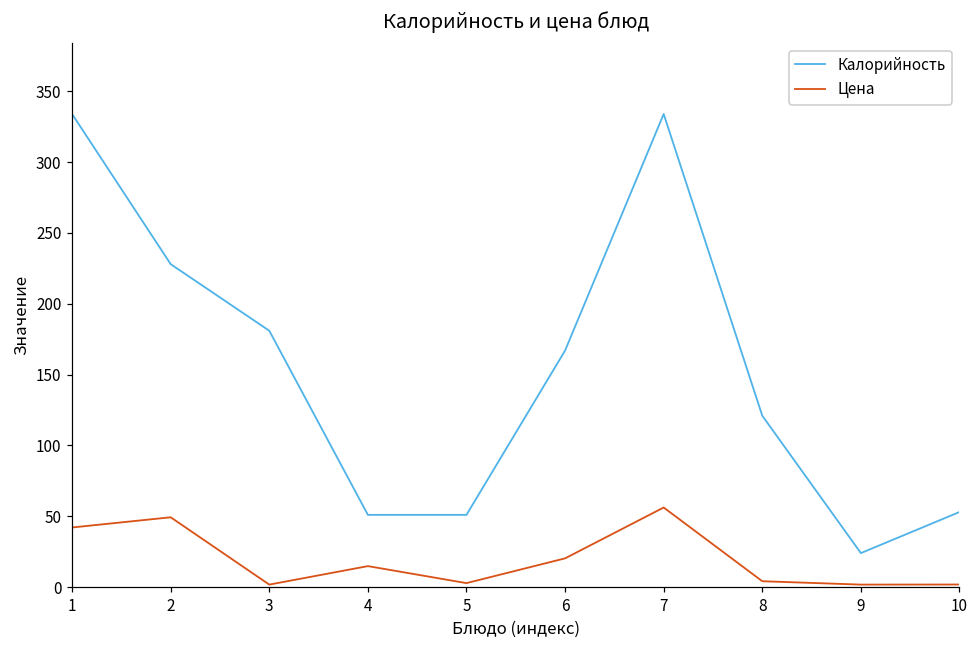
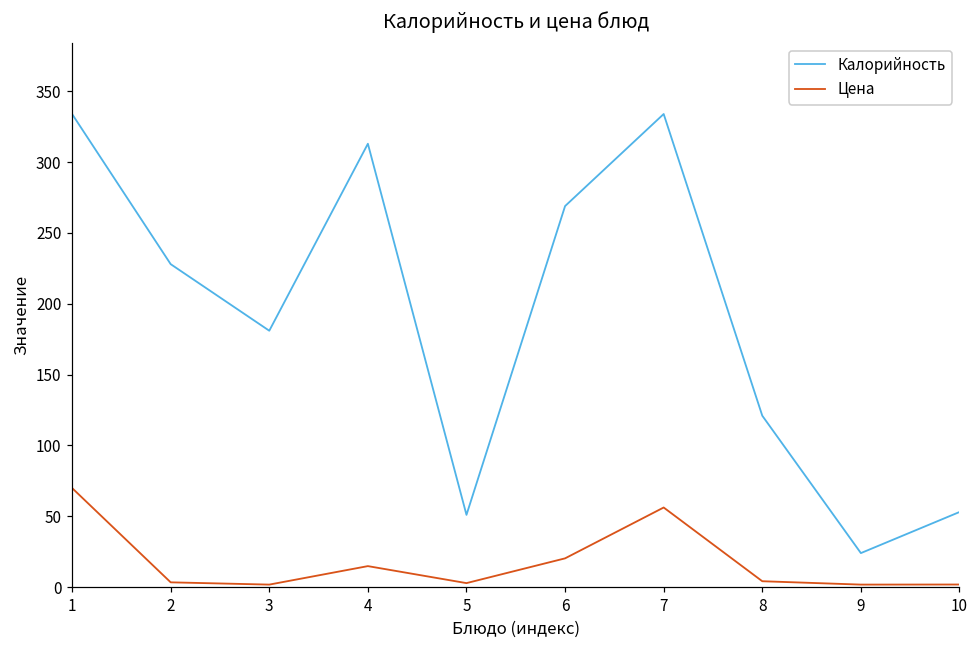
Цена, 1: 42 -> 70
Цена, 2: 49 -> 3
Калорийность, 4: 51 -> 313
Калорийность, 6: 167 -> 269
